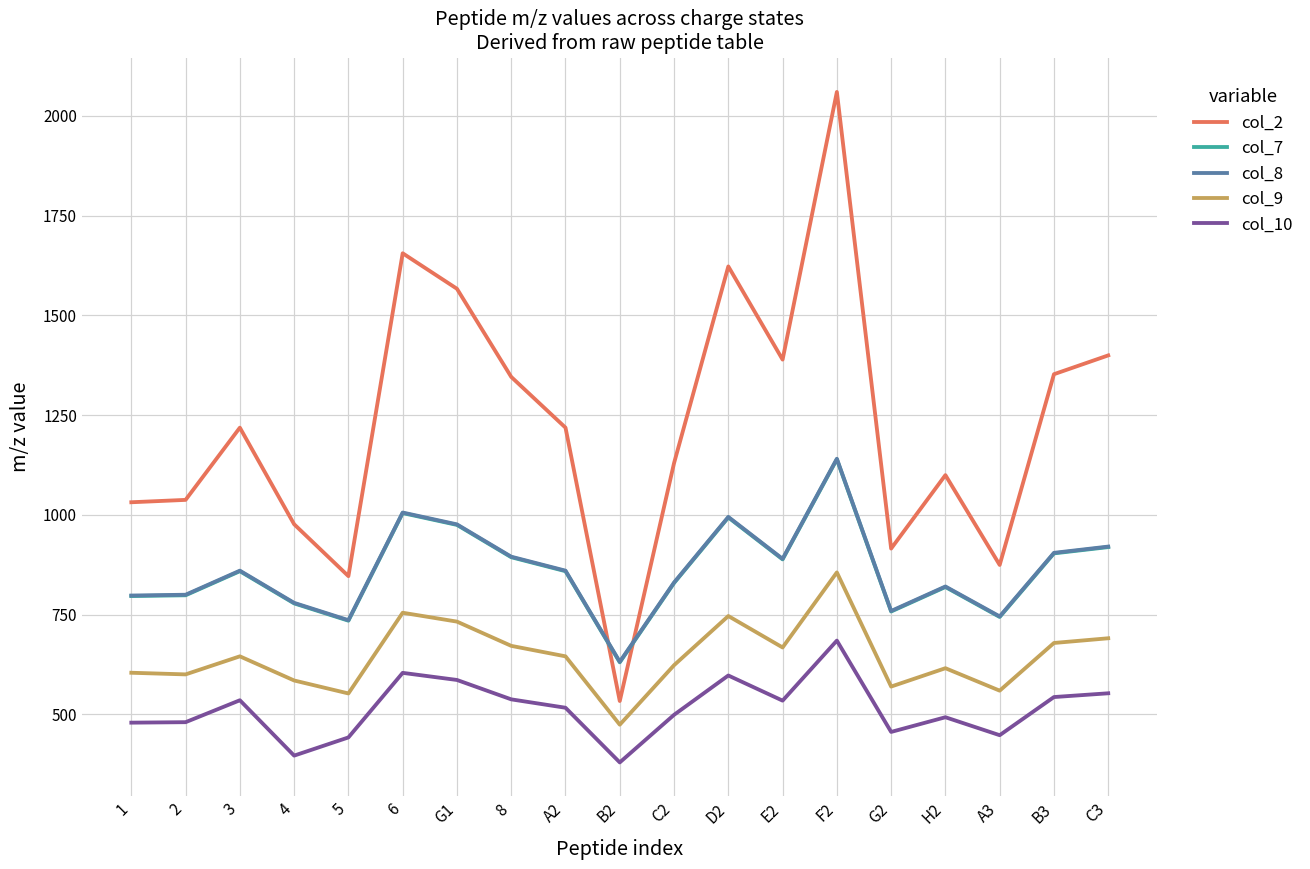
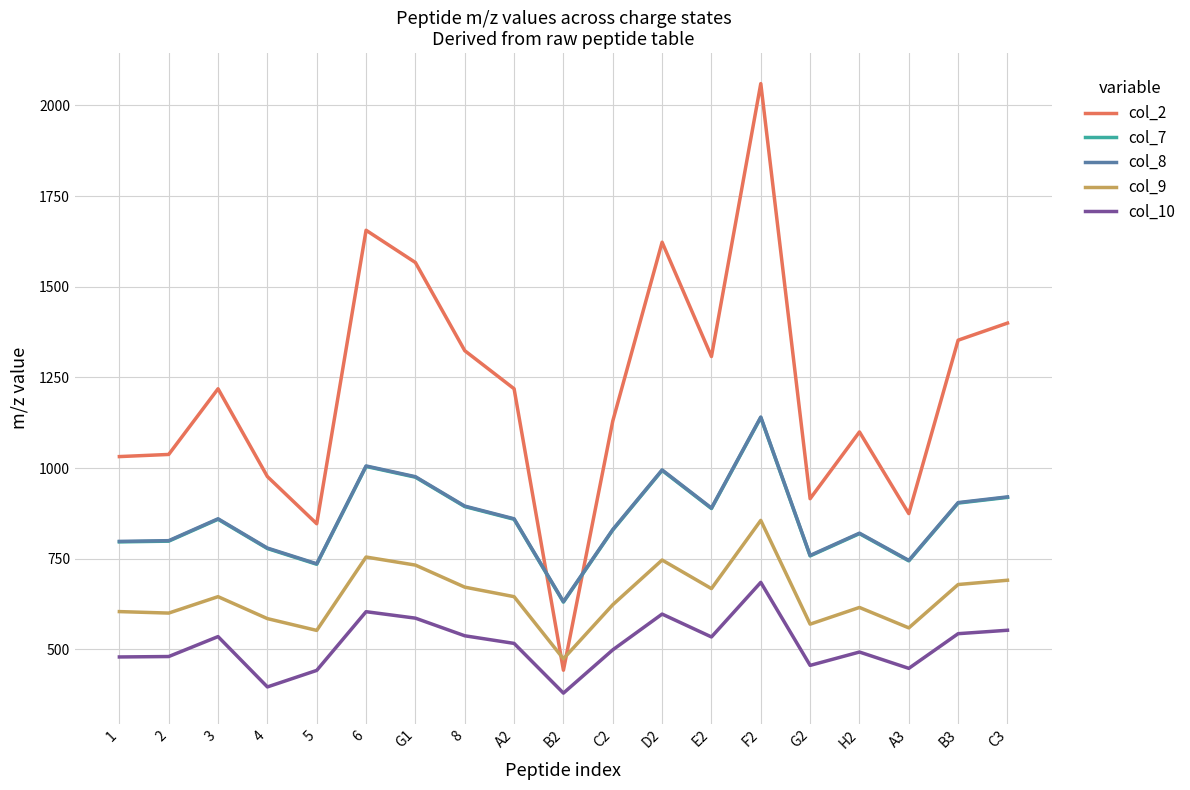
col_2, 8: 1350 -> 1320
col_2, B2: 530 -> 440
col_2, E2: 1390 -> 1310
